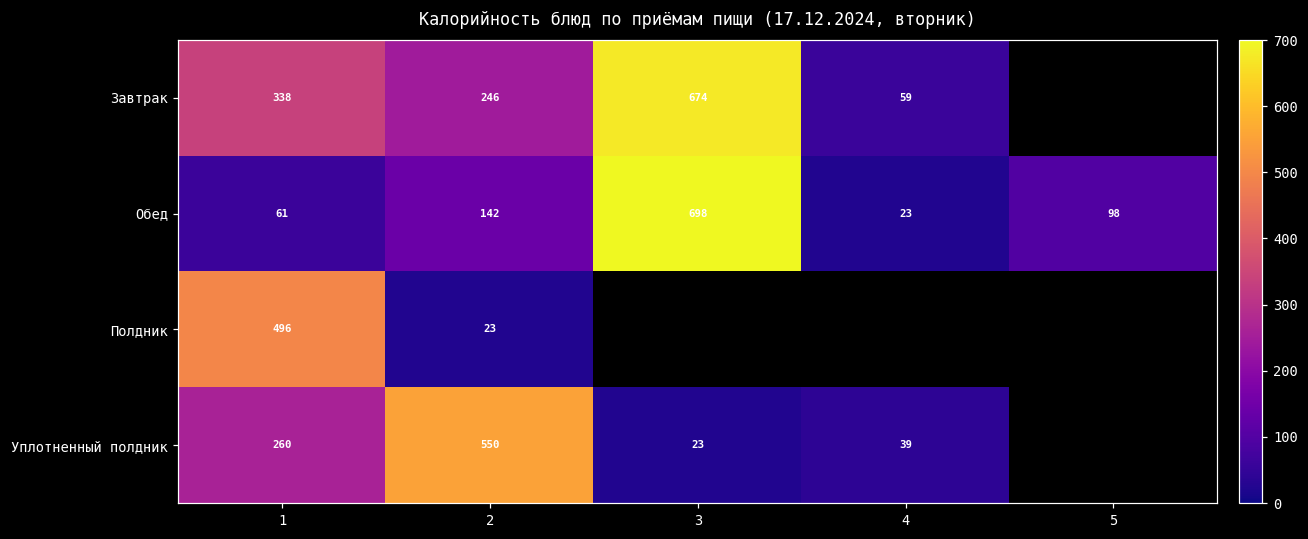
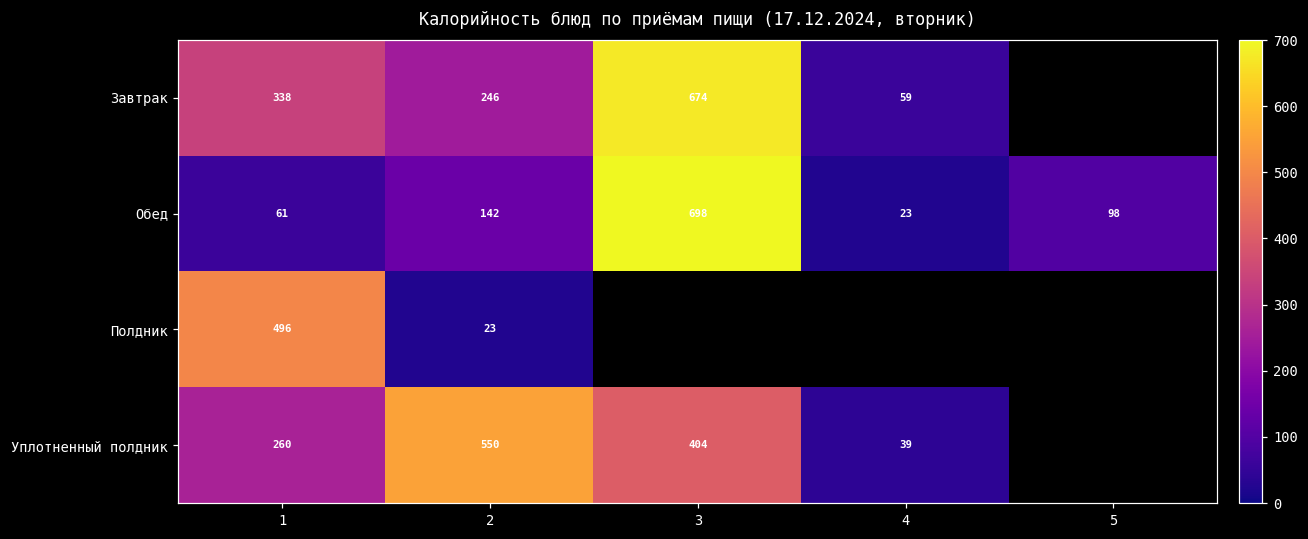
Уплотненный полдник, 3: 23 -> 404
